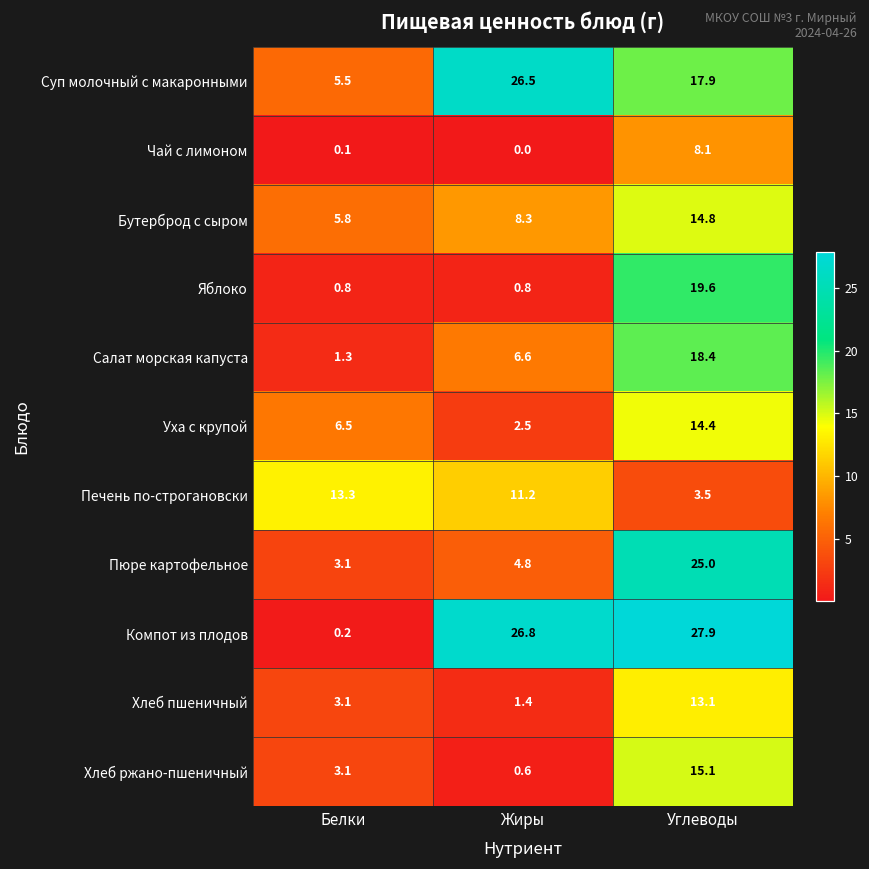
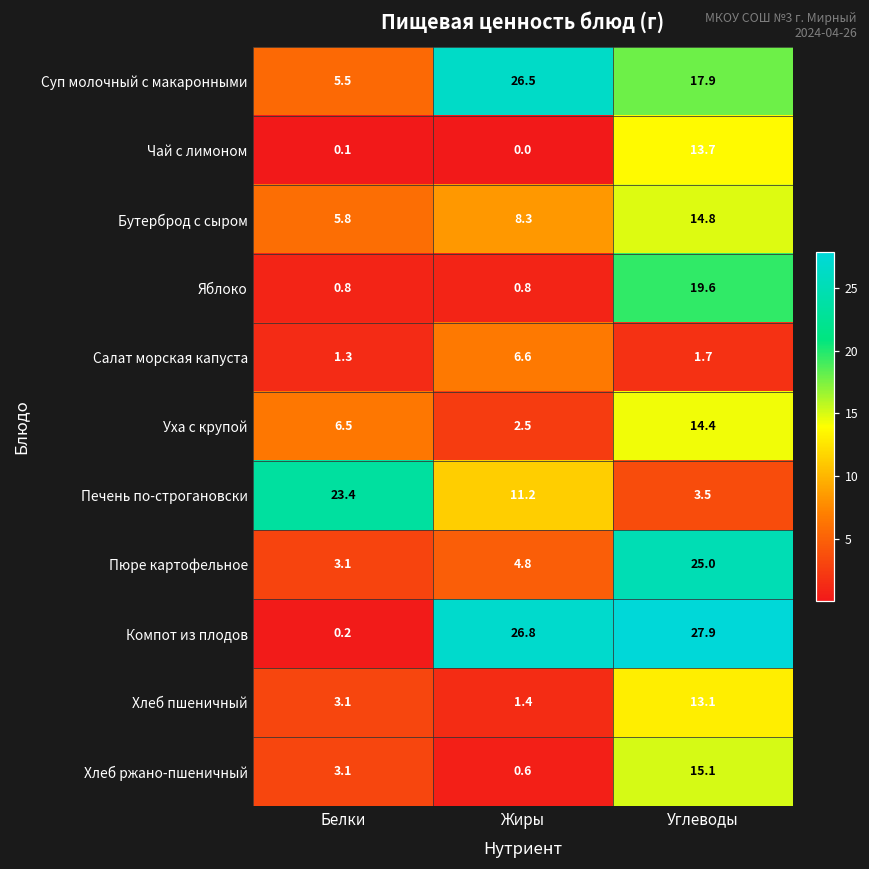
Чай с лимоном, Углеводы: 8.1 -> 13.7
Салат морская капуста, Углеводы: 18.4 -> 1.7
Печень по-строгановски, Белки: 13.3 -> 23.4
